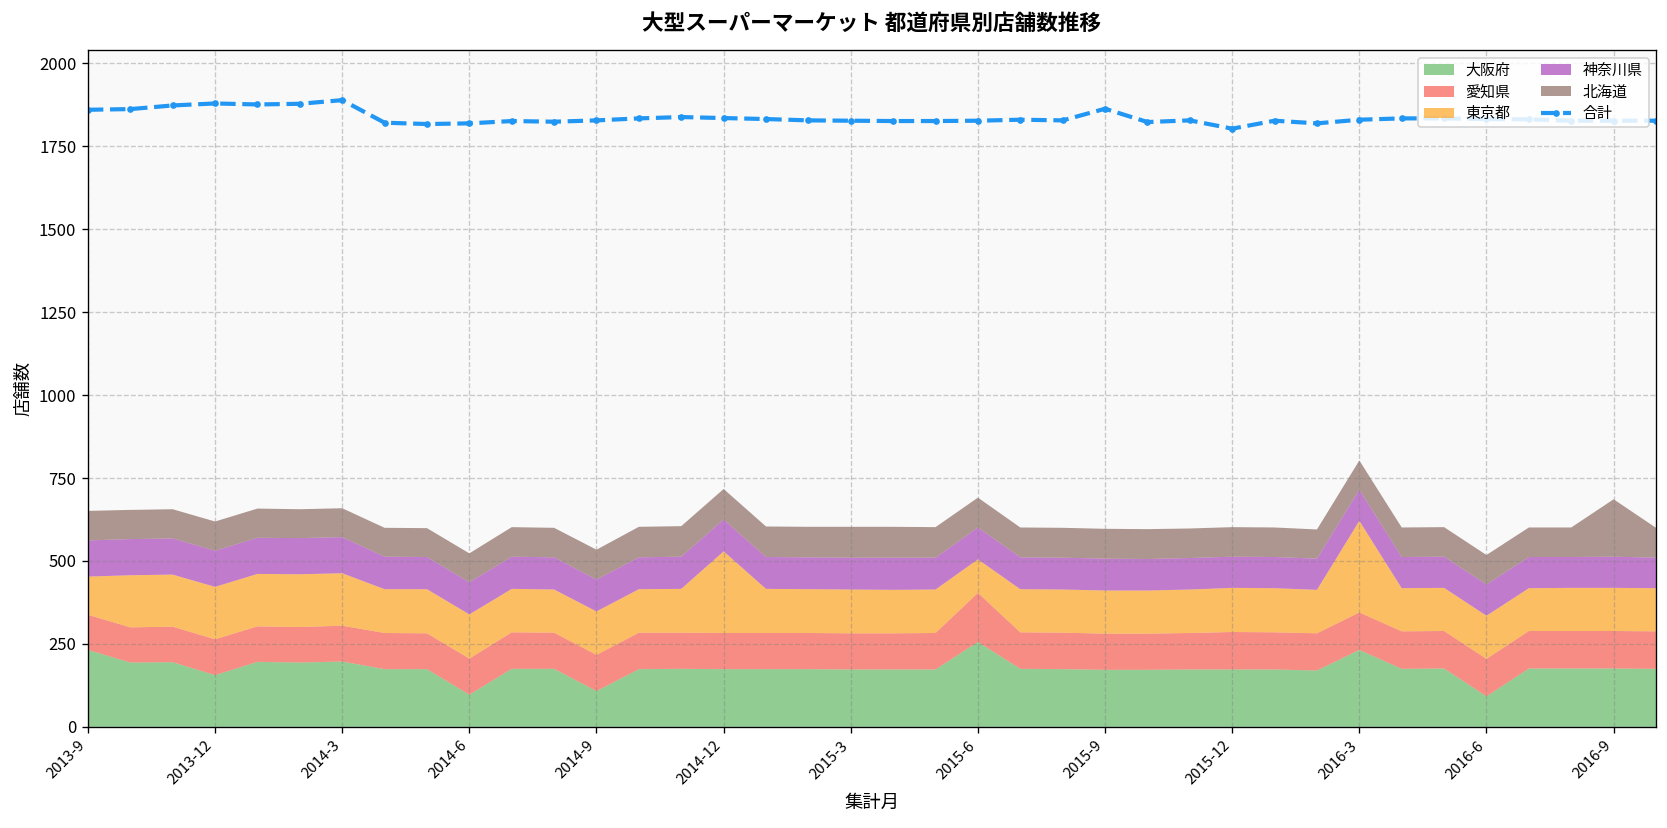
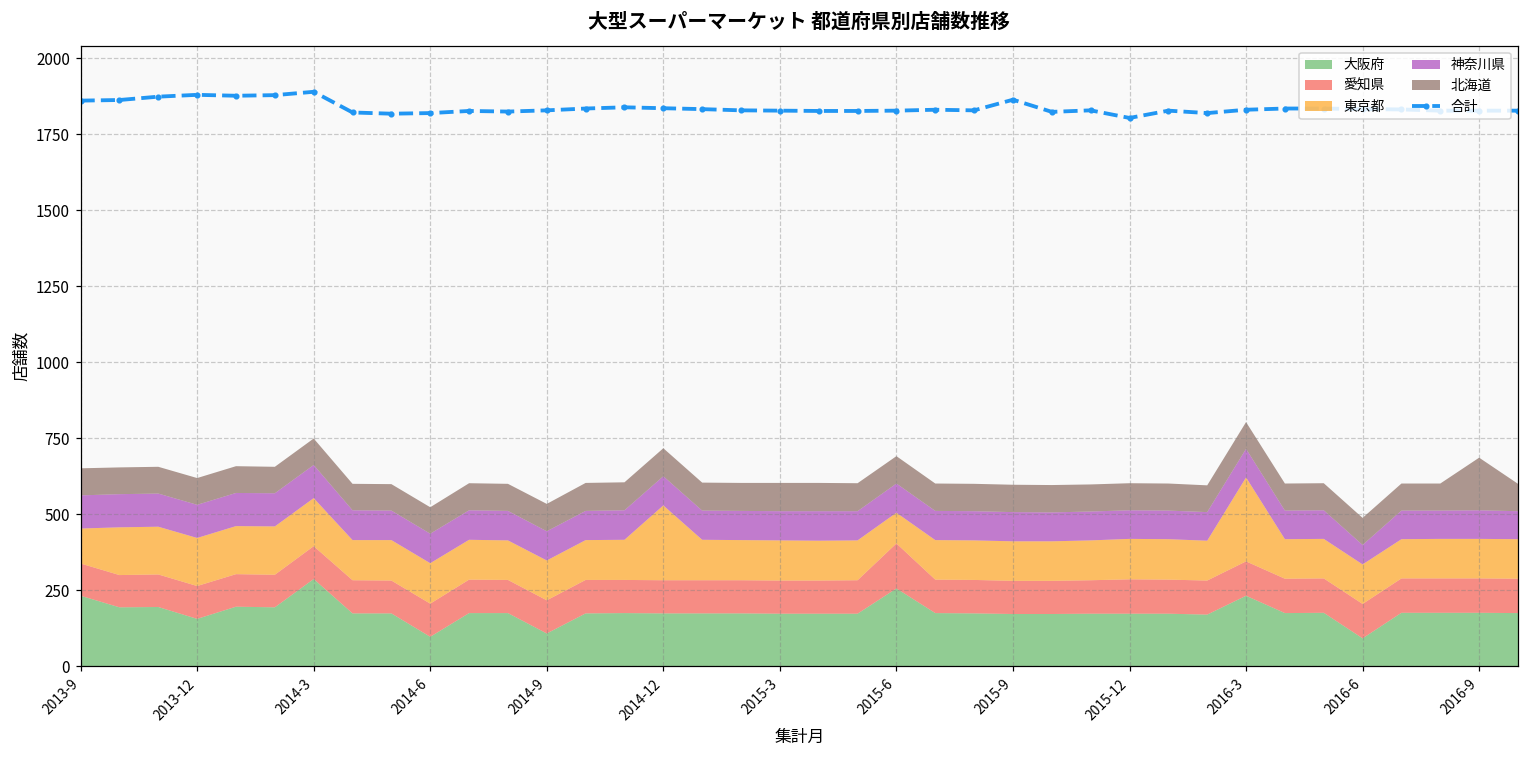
大阪府, 2014-3: 200 -> 290
神奈川県, 2016-6: 90 -> 60
